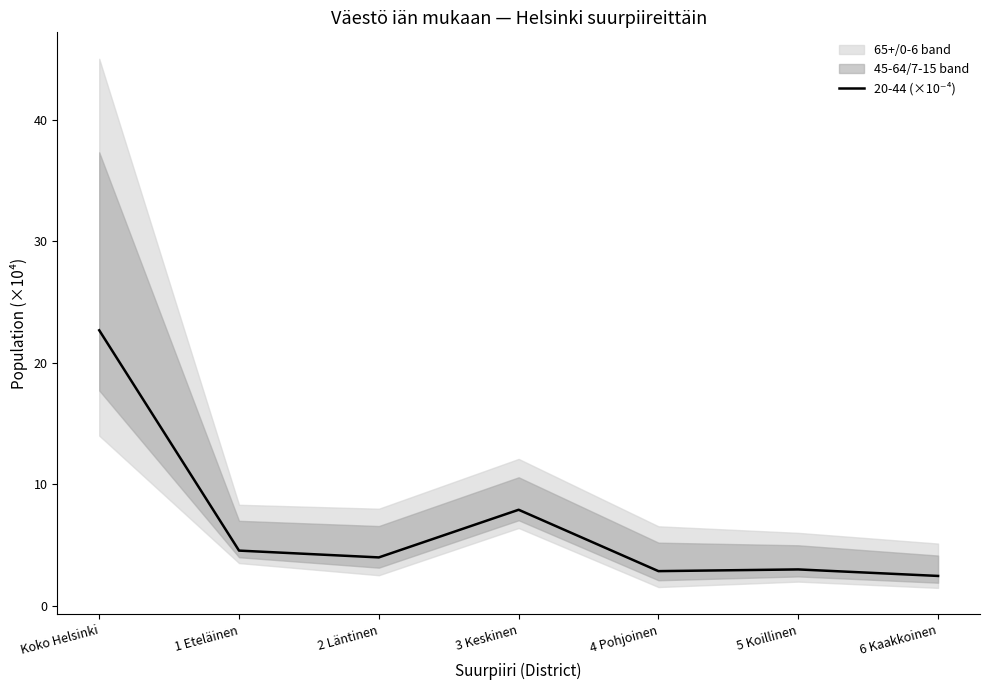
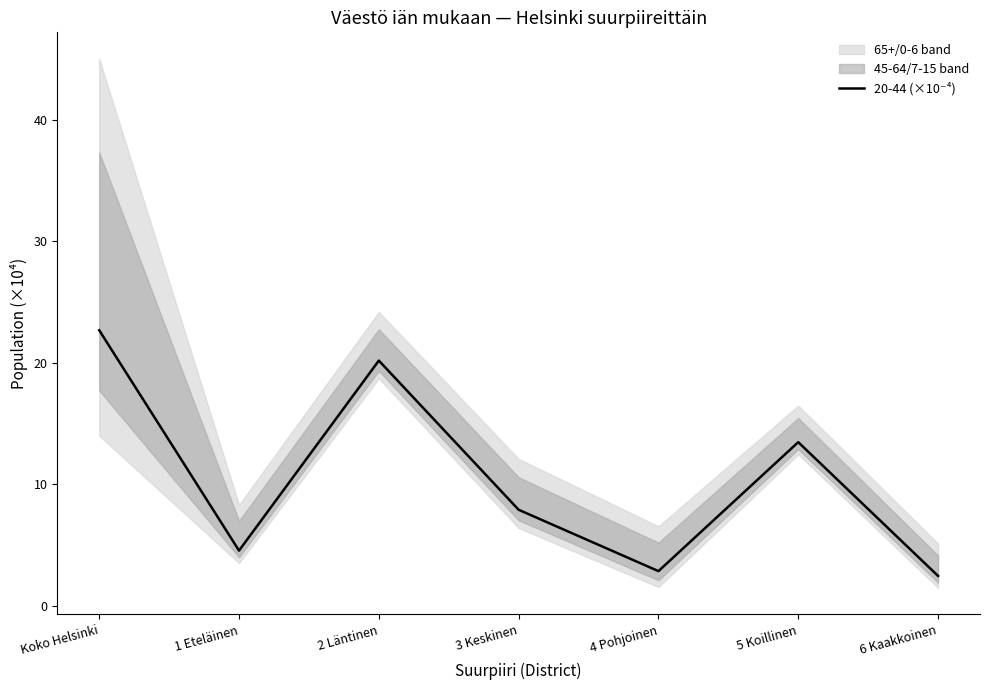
20-44 (×10⁻⁴), 2 Läntinen: 4.0 -> 20.2
20-44 (×10⁻⁴), 5 Koillinen: 3.0 -> 13.5
